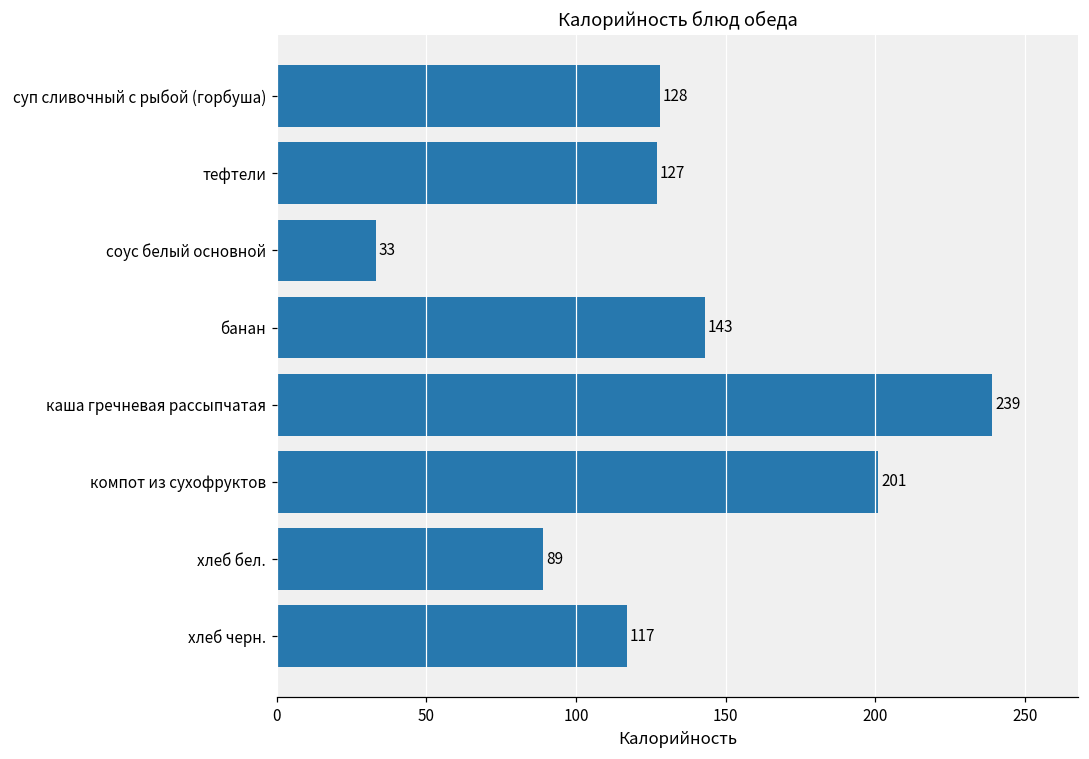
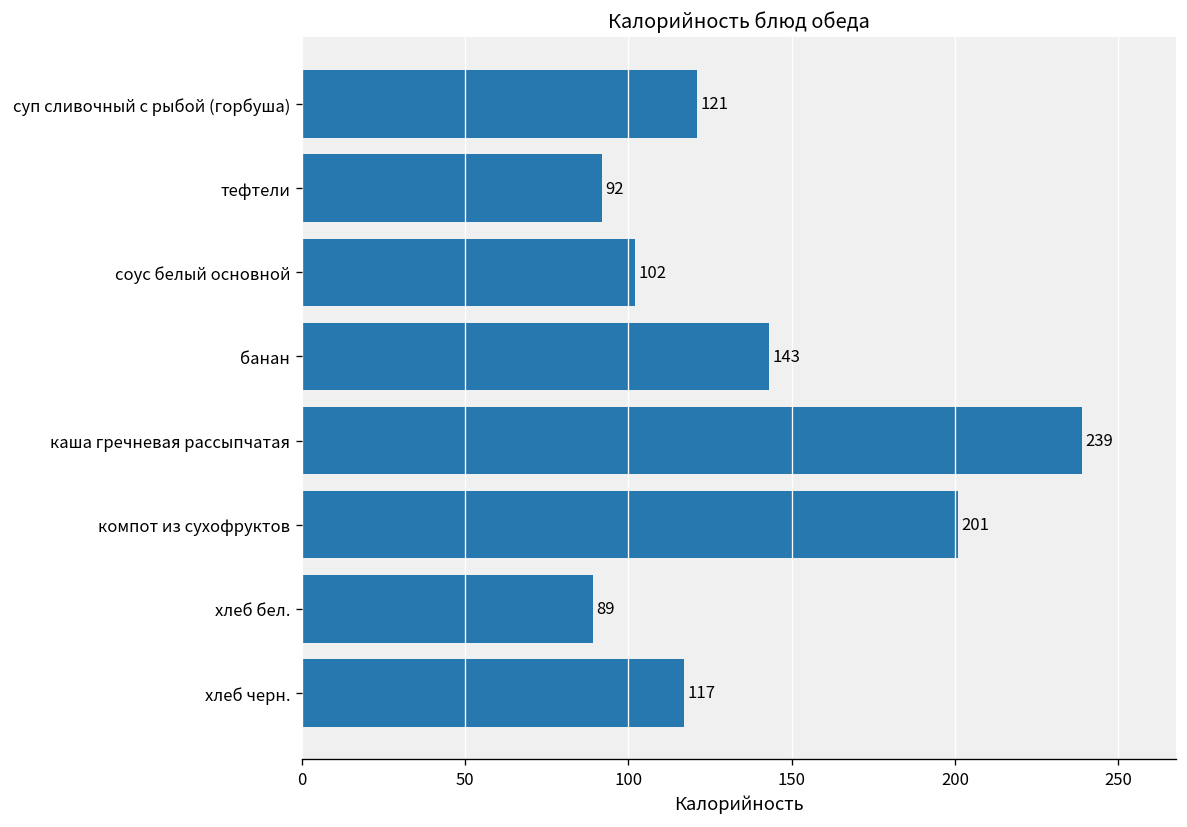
суп сливочный с рыбой (горбуша): 128 -> 121
тефтели: 127 -> 92
соус белый основной: 33 -> 102
